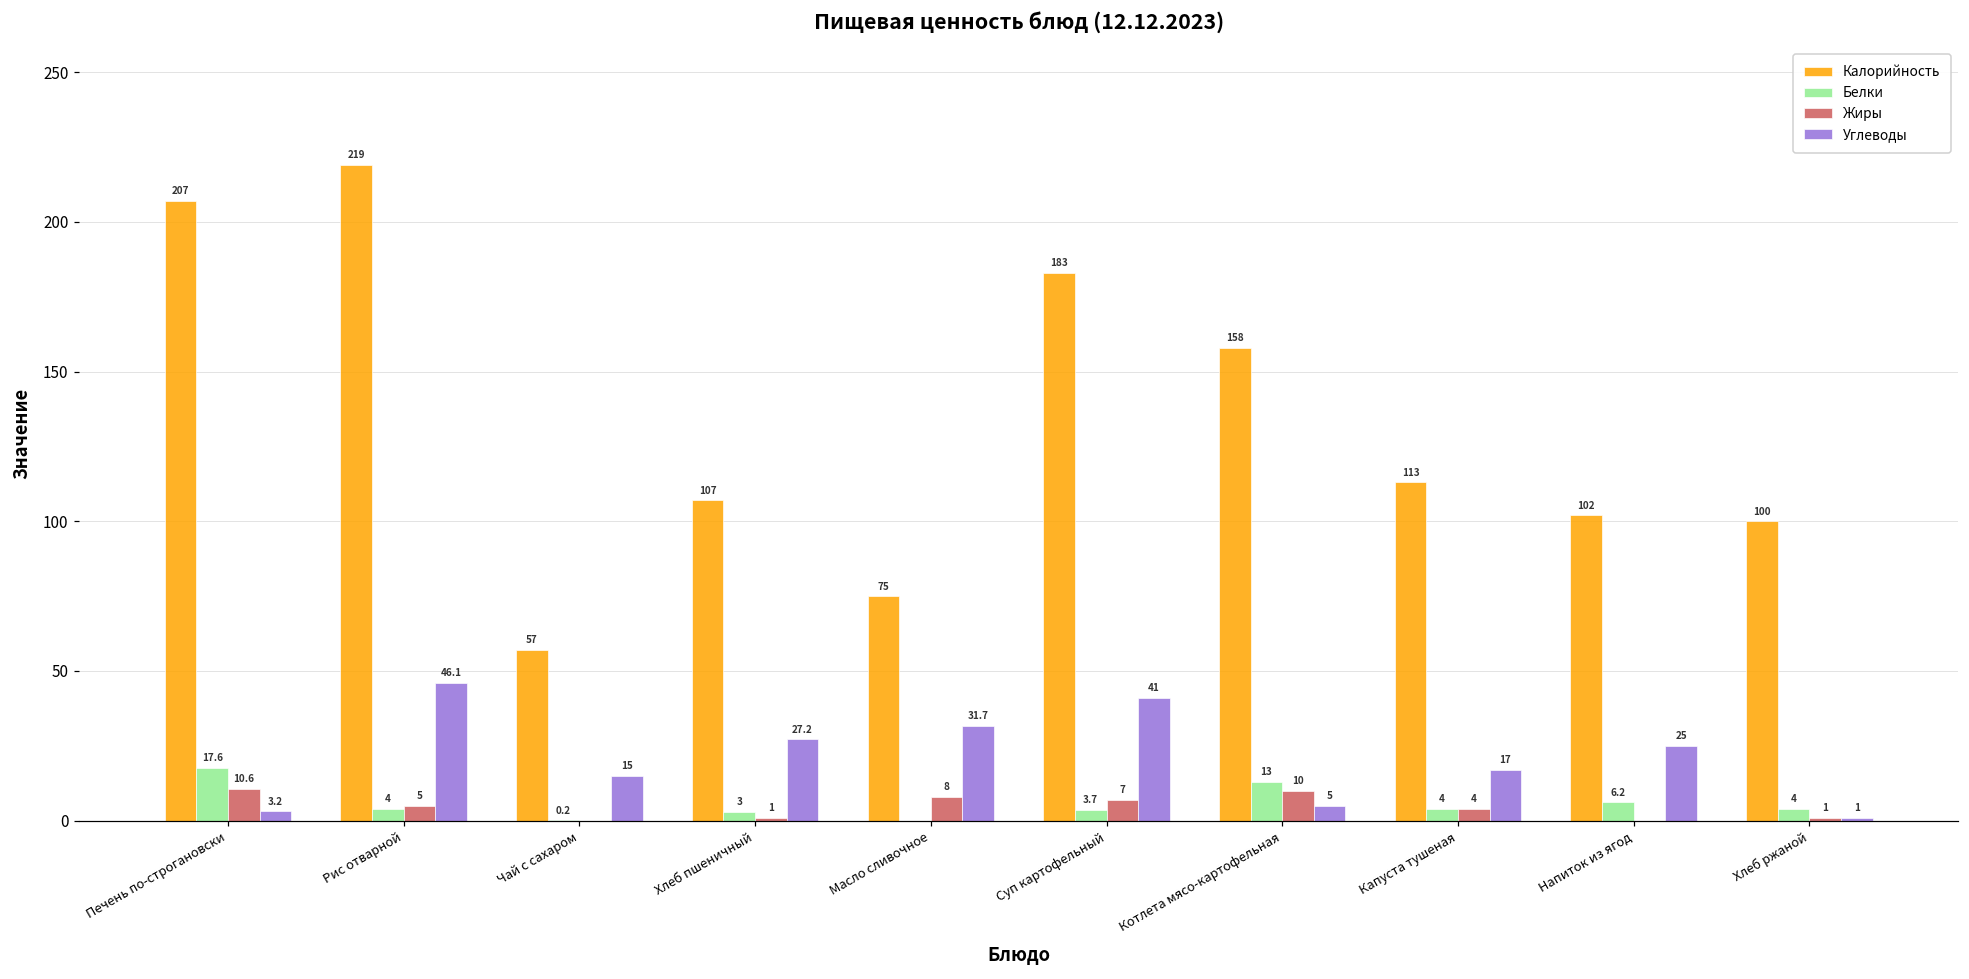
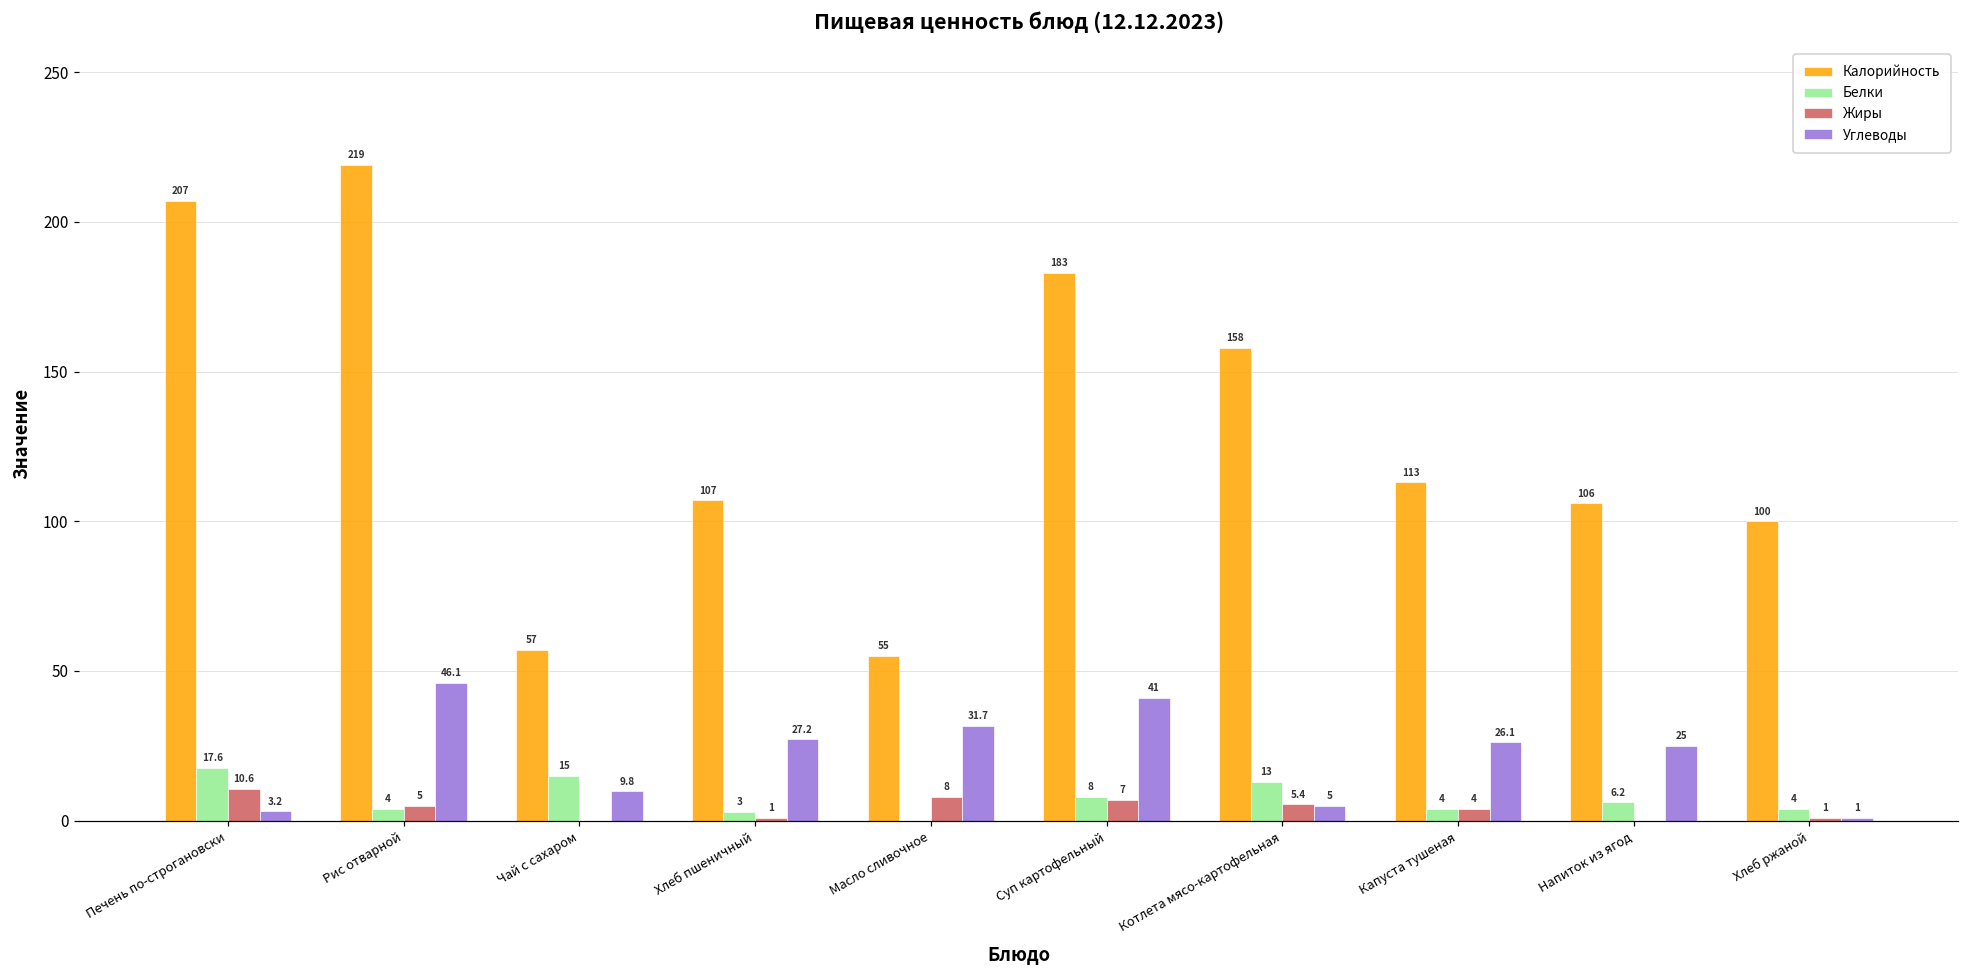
Белки, Чай с сахаром: 0.2 -> 15
Углеводы, Чай с сахаром: 15 -> 9.8
Калорийность, Масло сливочное: 75 -> 55
Белки, Суп картофельный: 3.7 -> 8
Жиры, Котлета мясо-картофельная: 10 -> 5.4
Углеводы, Капуста тушеная: 17 -> 26.1
Калорийность, Напиток из ягод: 102 -> 106
